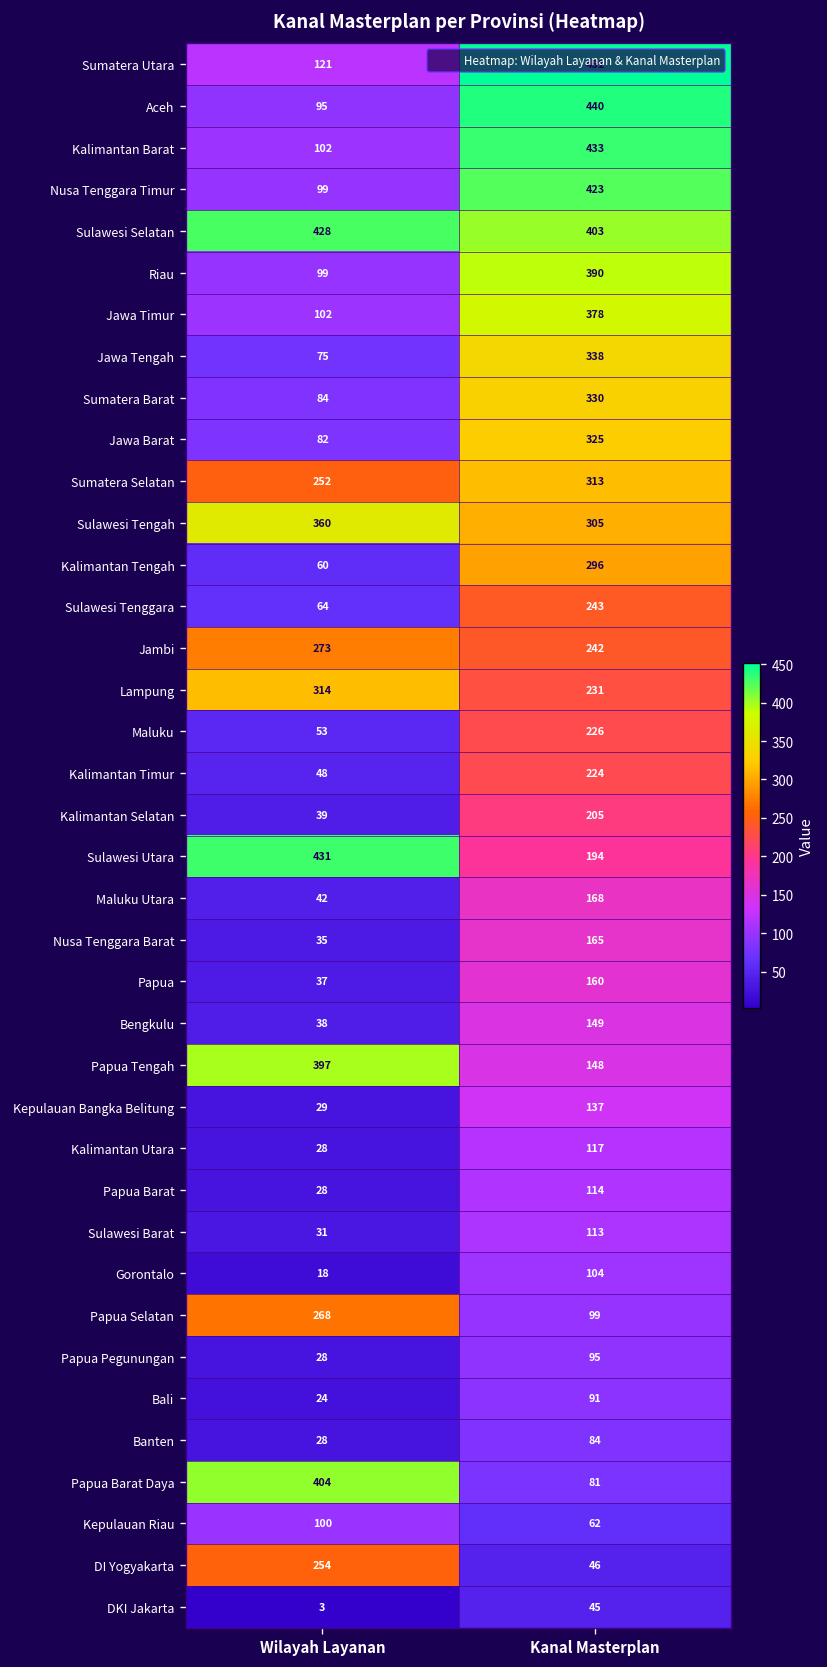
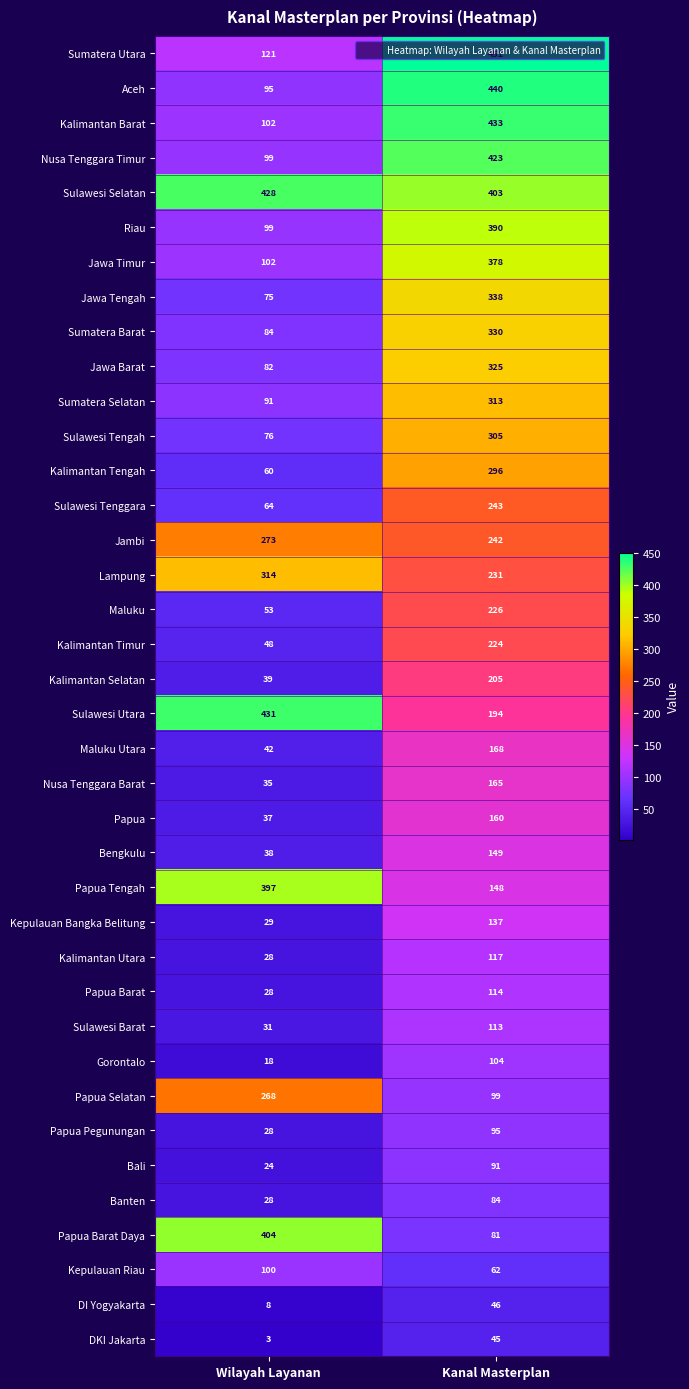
Sumatera Selatan, Wilayah Layanan: 252 -> 91
Sulawesi Tengah, Wilayah Layanan: 360 -> 76
DI Yogyakarta, Wilayah Layanan: 254 -> 8
